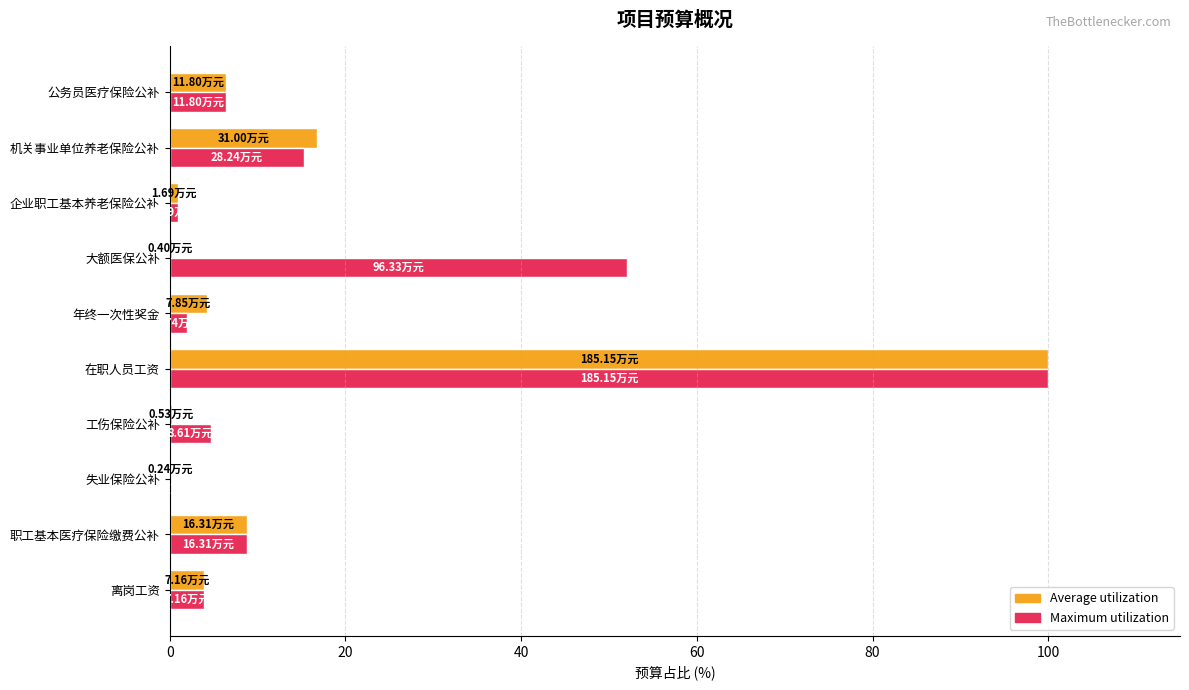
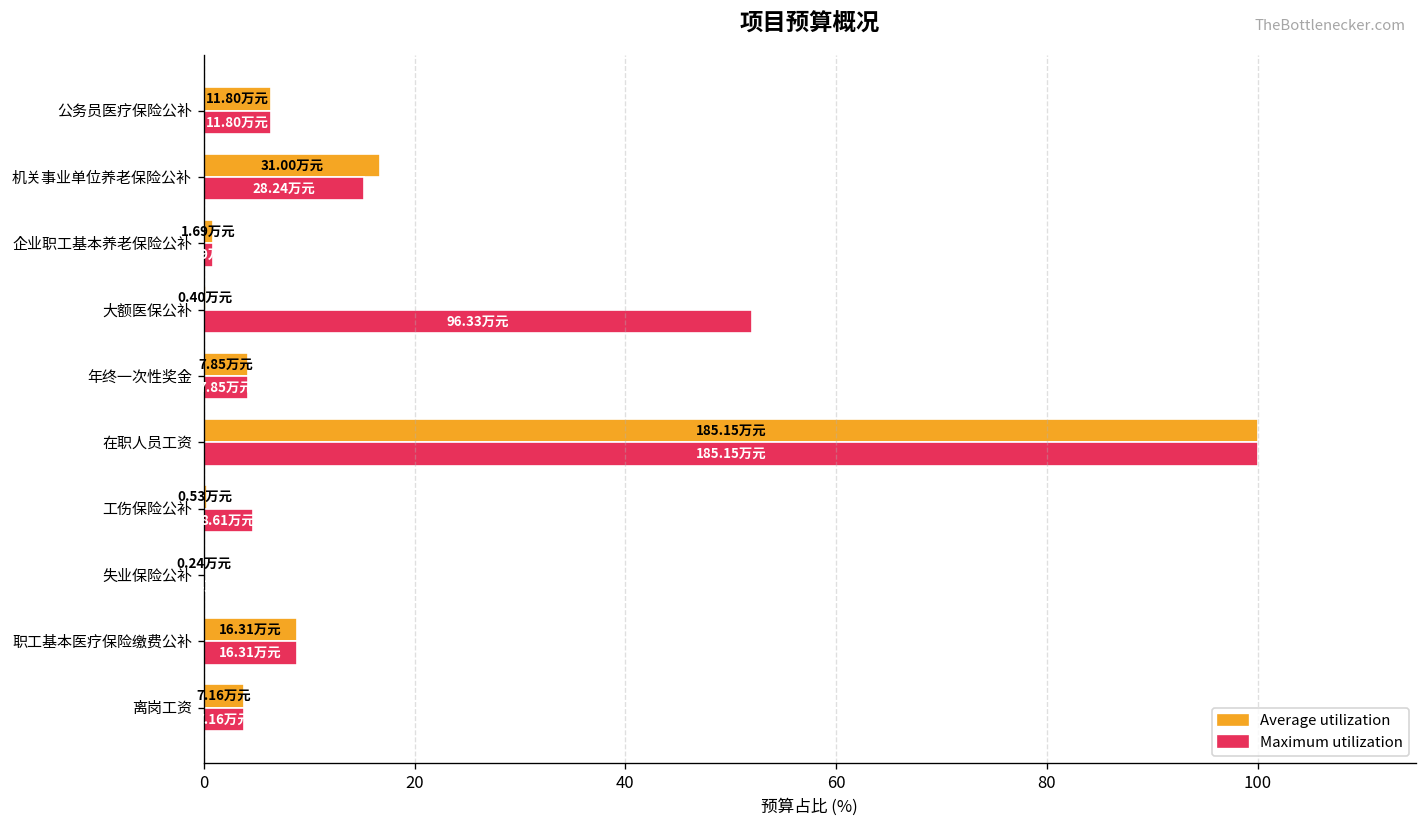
Maximum utilization, 年终一次性奖金: 2 -> 4
